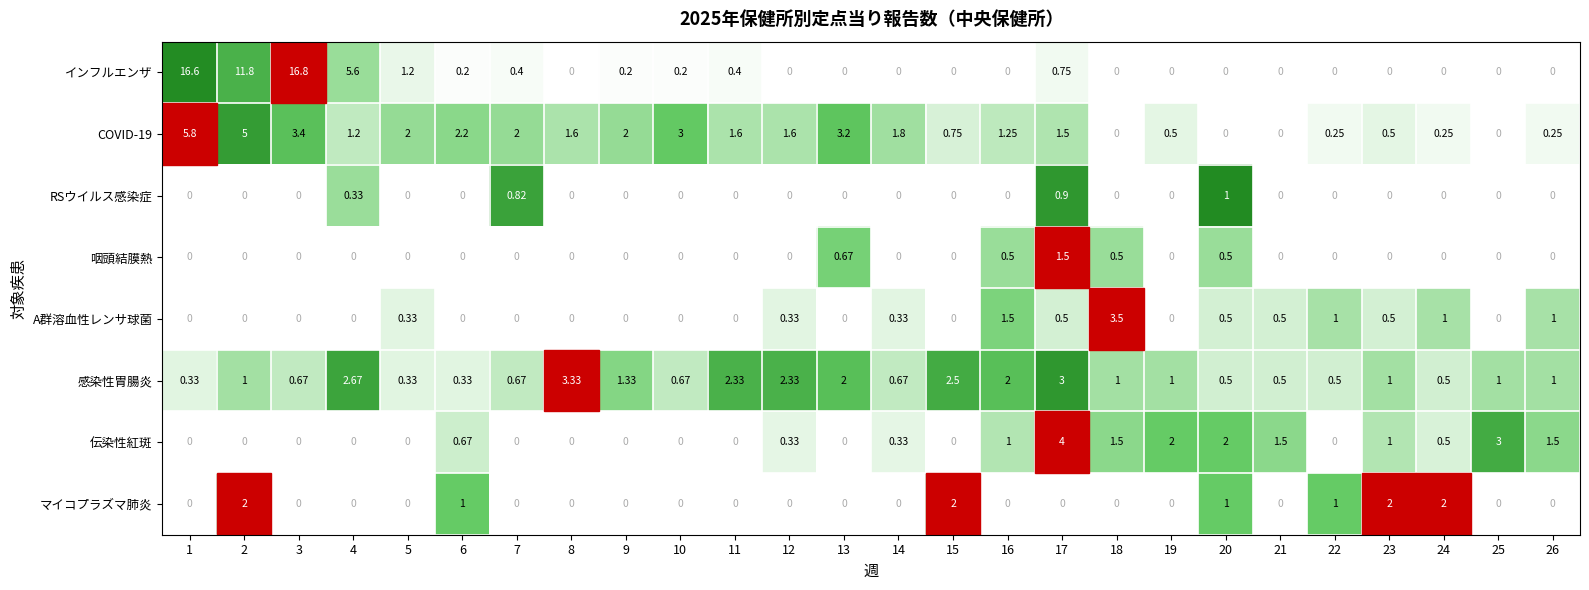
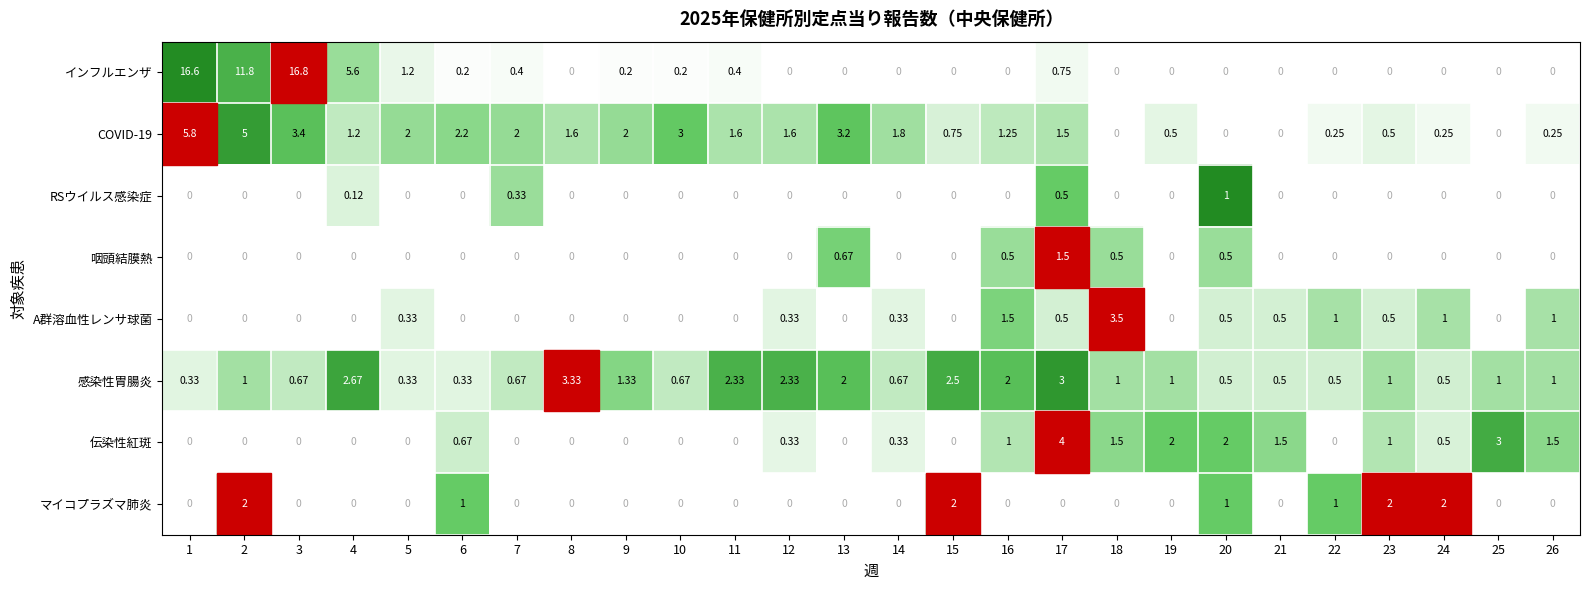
RSウイルス感染症, 4: 0.33 -> 0.12
RSウイルス感染症, 7: 0.82 -> 0.33
RSウイルス感染症, 17: 0.9 -> 0.5
